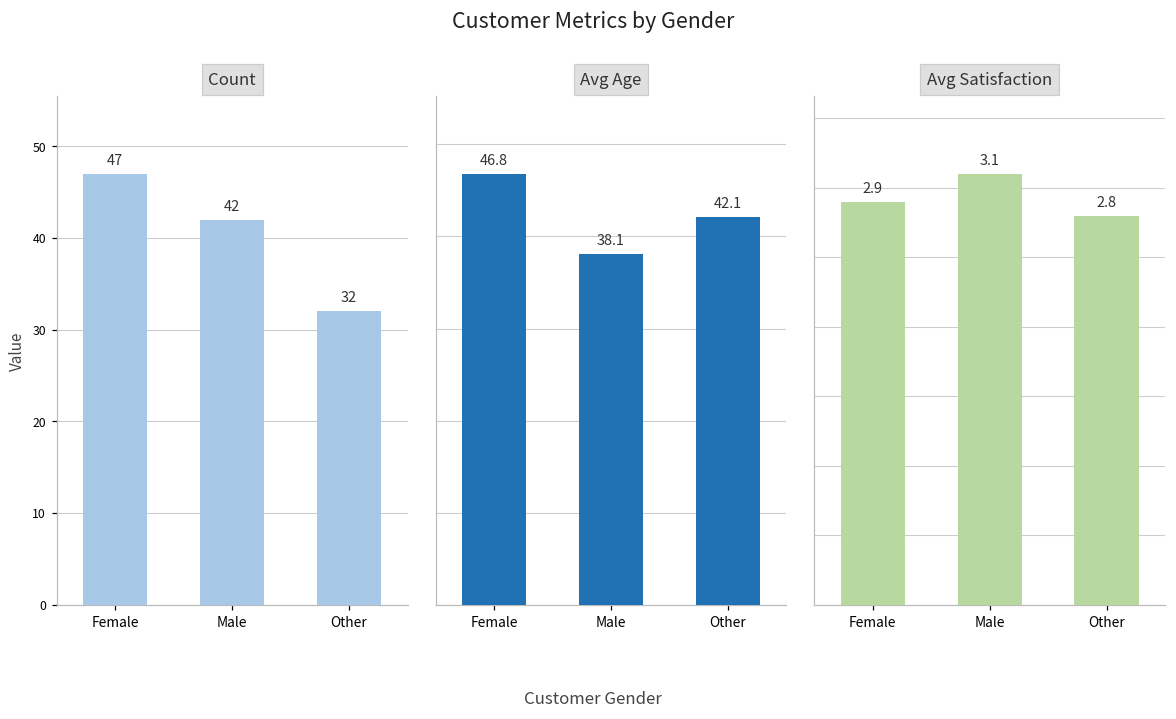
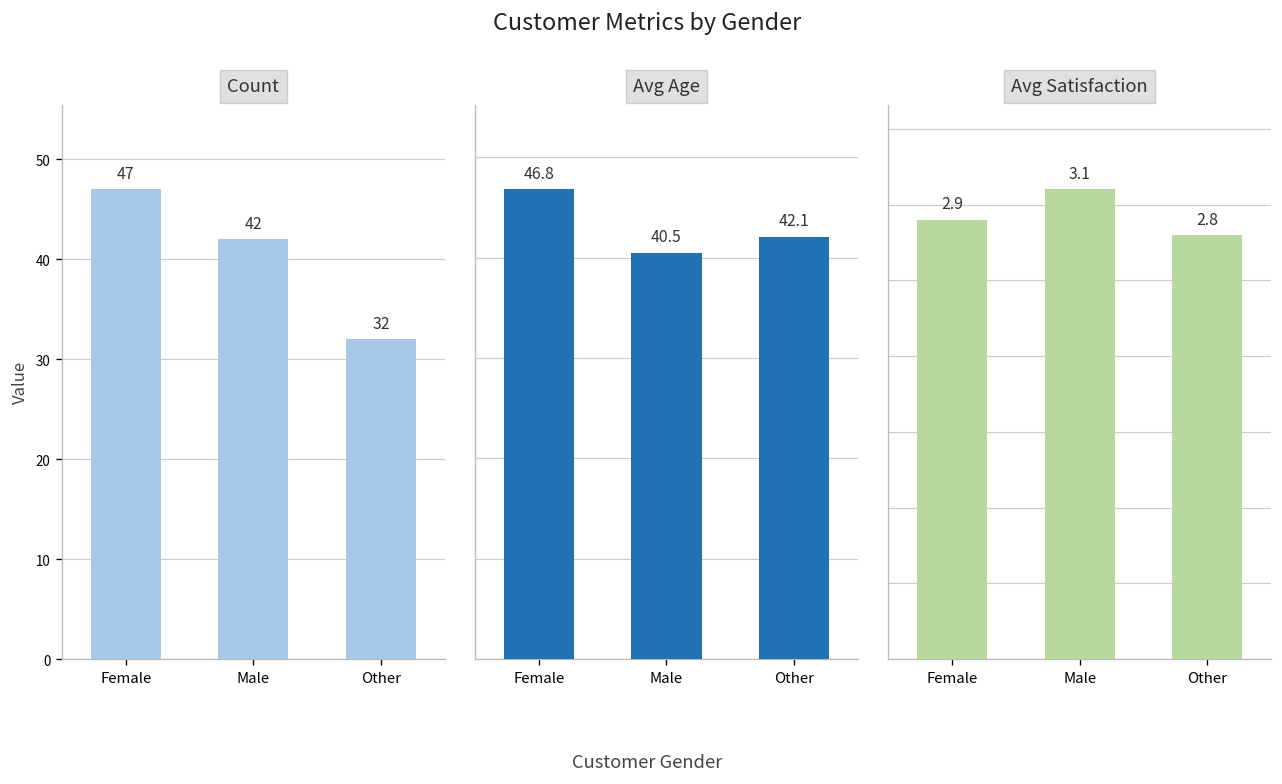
Avg Age, Male: 38.1 -> 40.5
